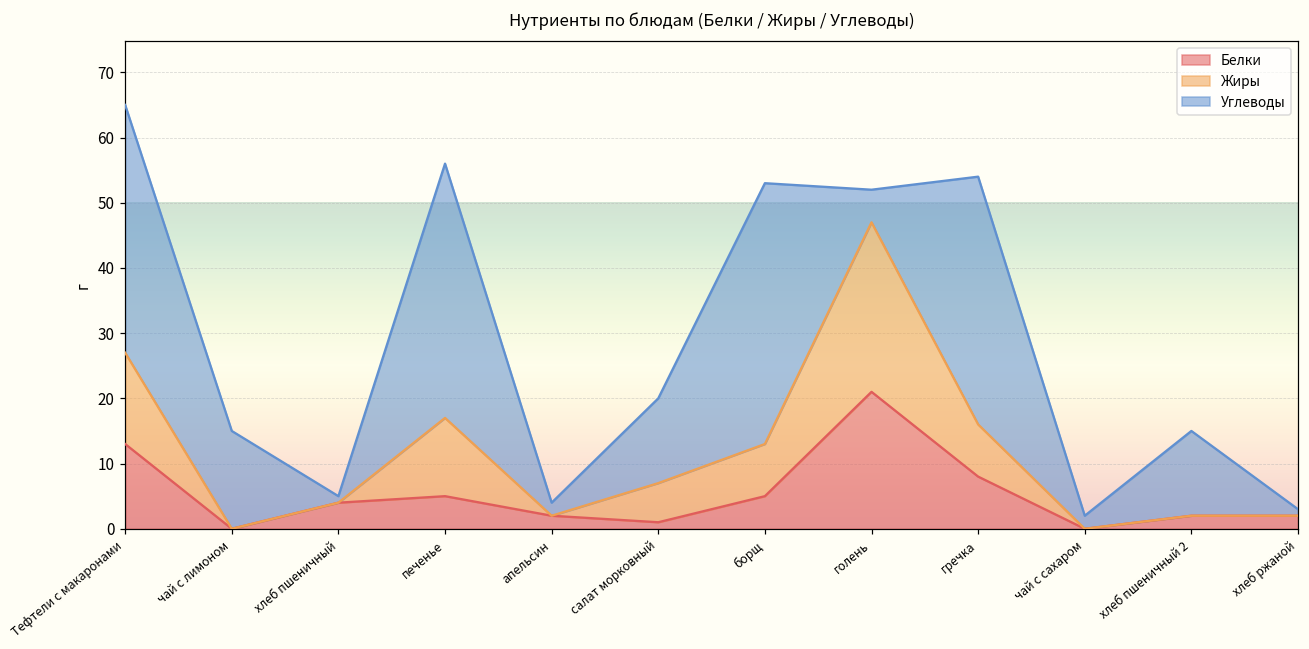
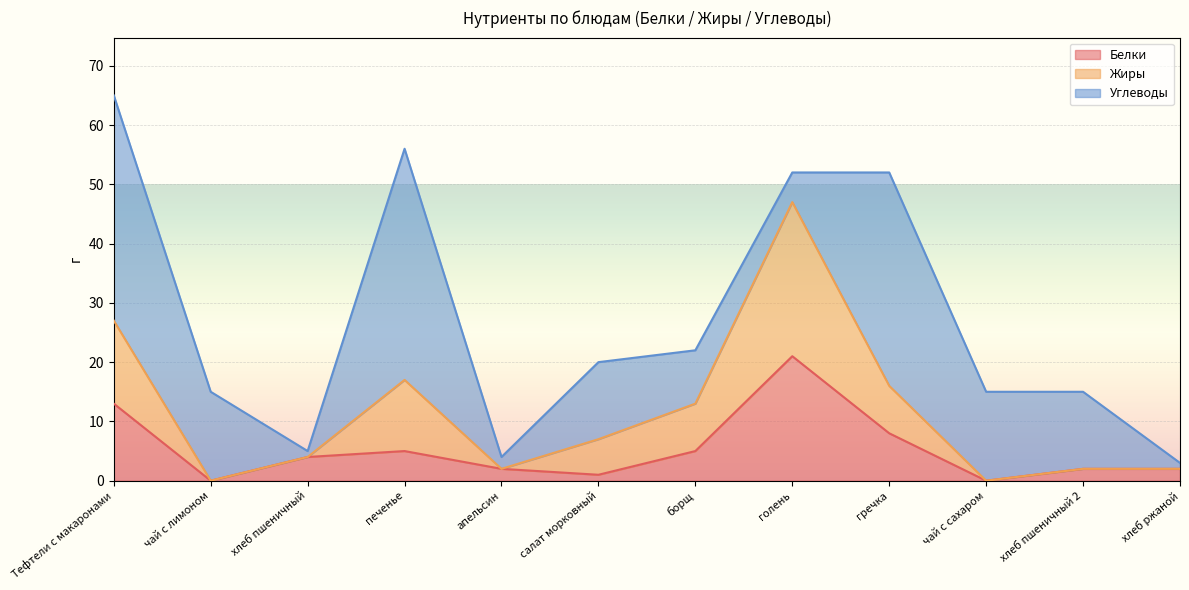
Углеводы, борщ: 40 -> 9
Углеводы, гречка: 38 -> 36
Углеводы, чай с сахаром: 2 -> 15
